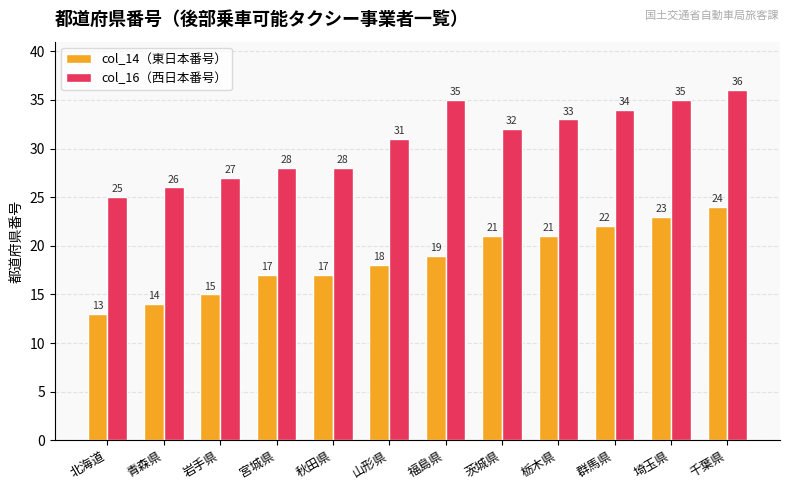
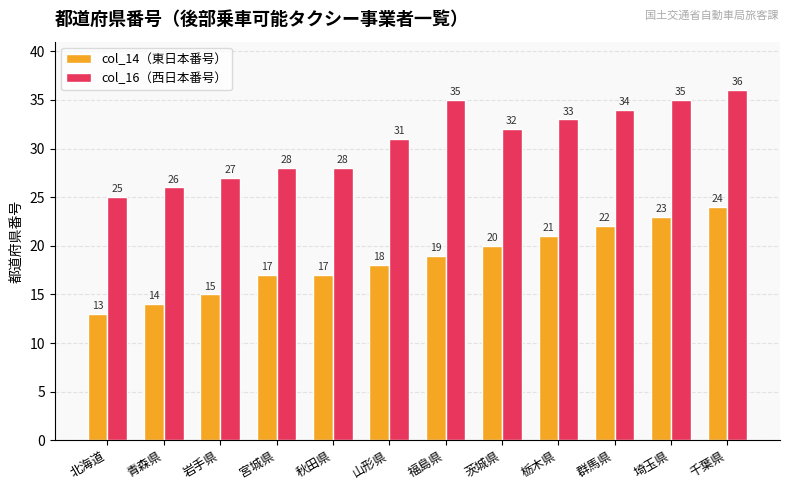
col_14（東日本番号）, 茨城県: 21 -> 20
